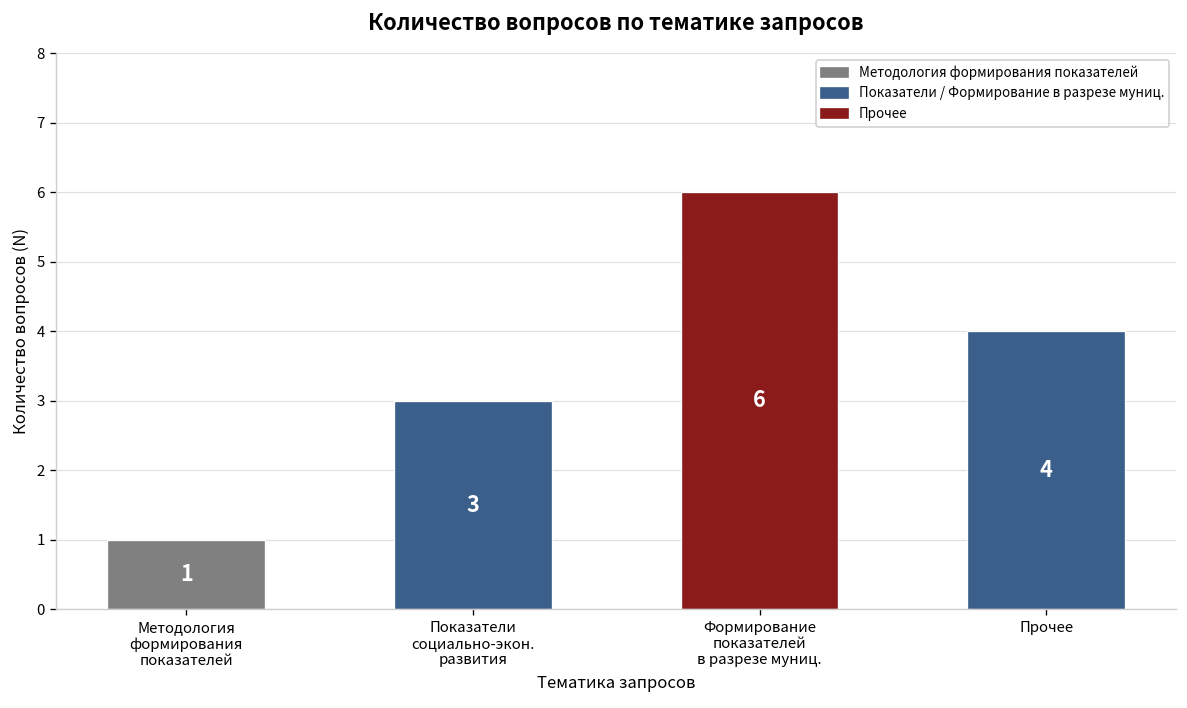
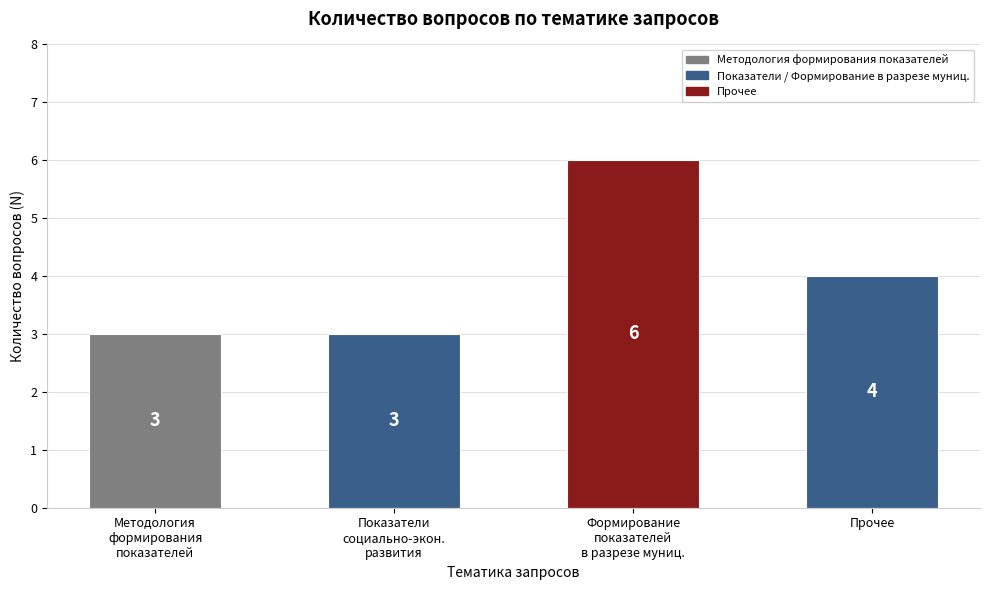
Методология формирования показателей: 1 -> 3
